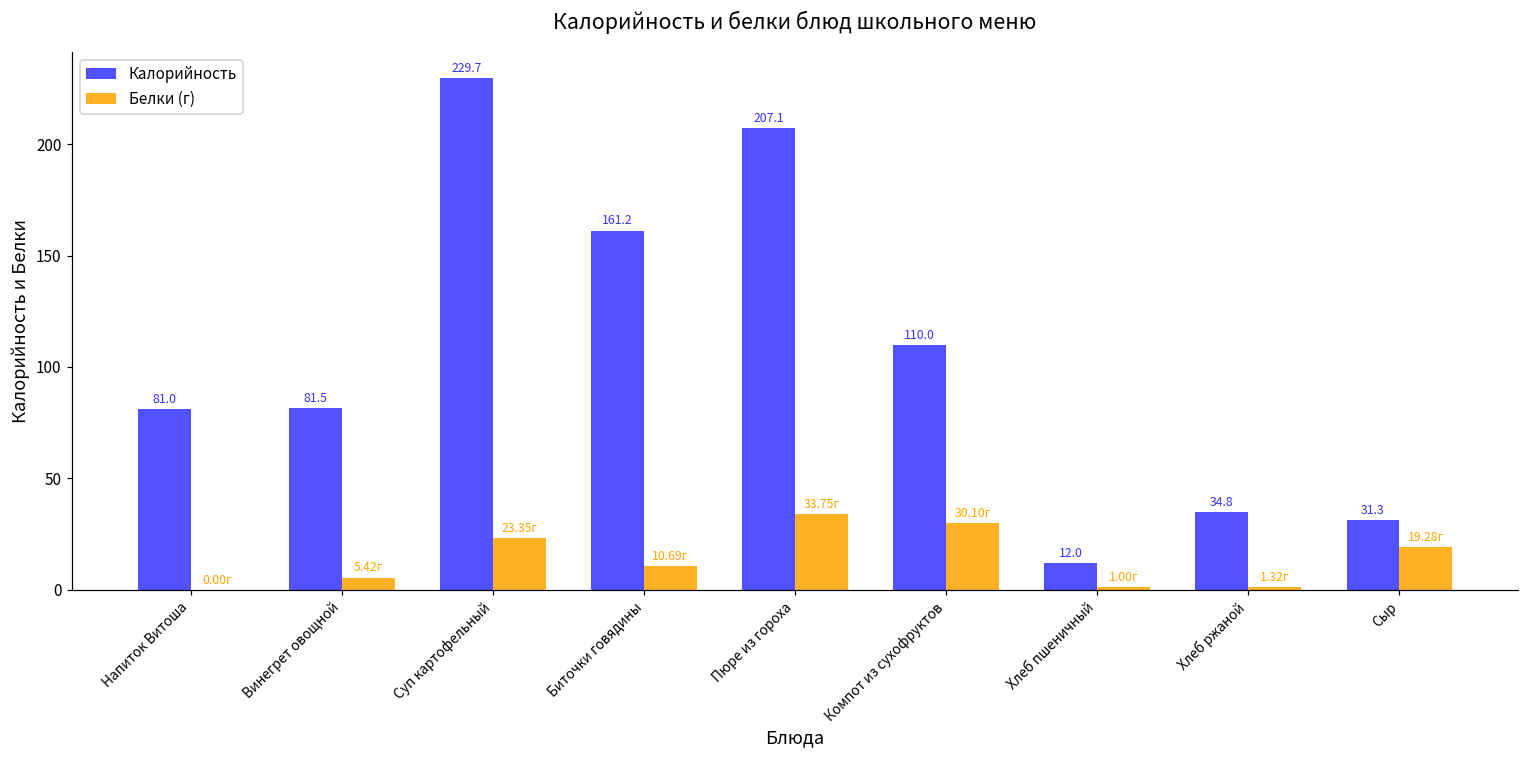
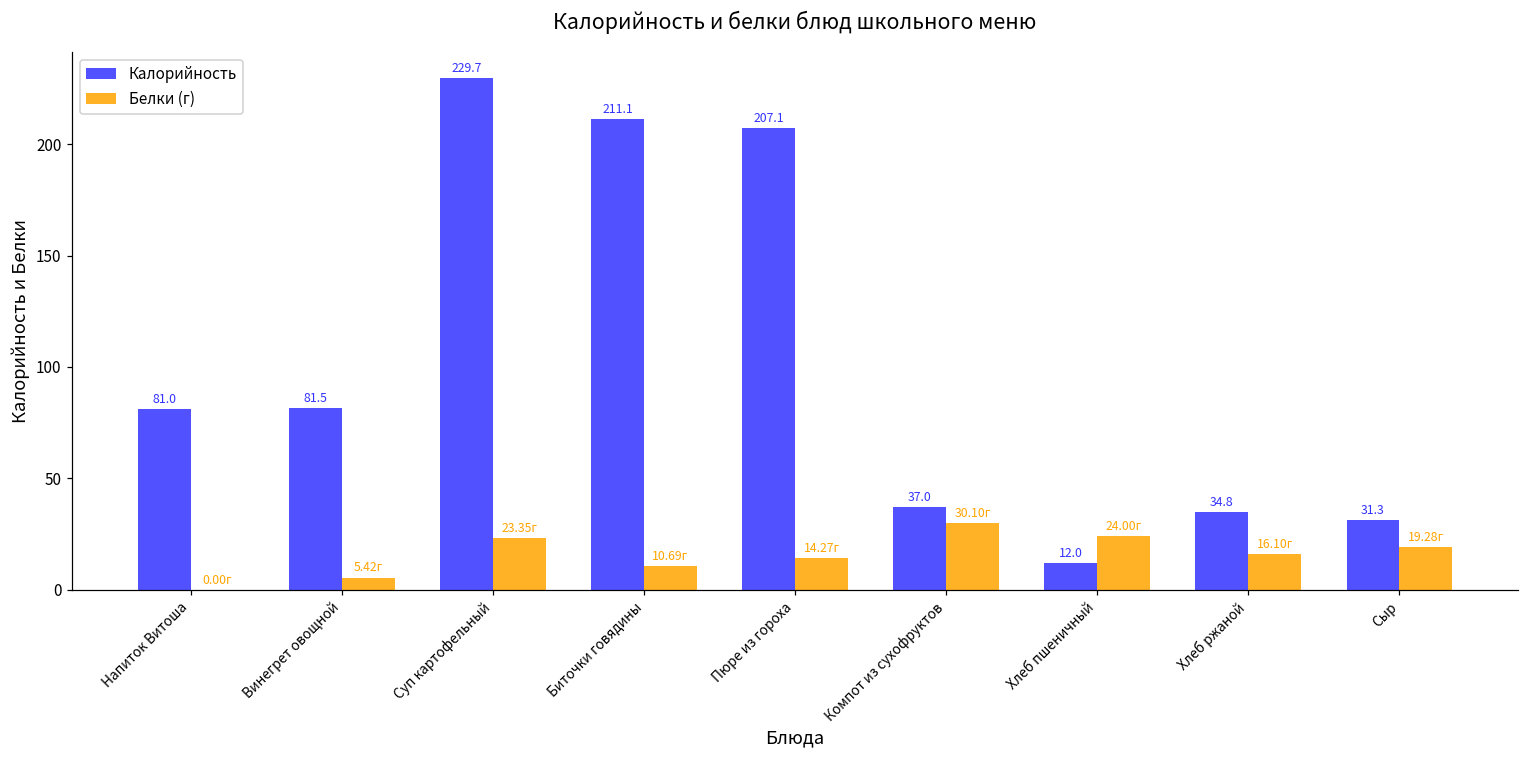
Калорийность, Биточки говядины: 161.2 -> 211.1
Белки (г), Пюре из гороха: 33.75г -> 14.27г
Калорийность, Компот из сухофруктов: 110.0 -> 37.0
Белки (г), Хлеб пшеничный: 1.00г -> 24.00г
Белки (г), Хлеб ржаной: 1.32г -> 16.10г
